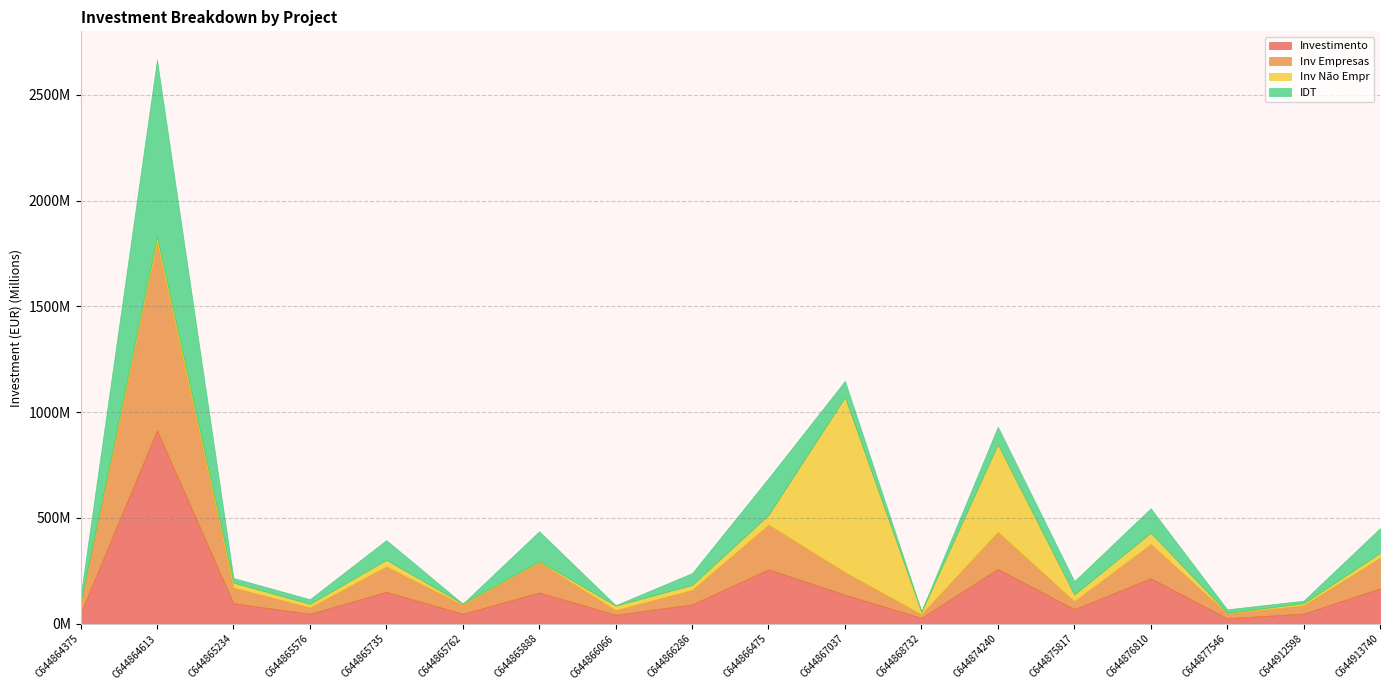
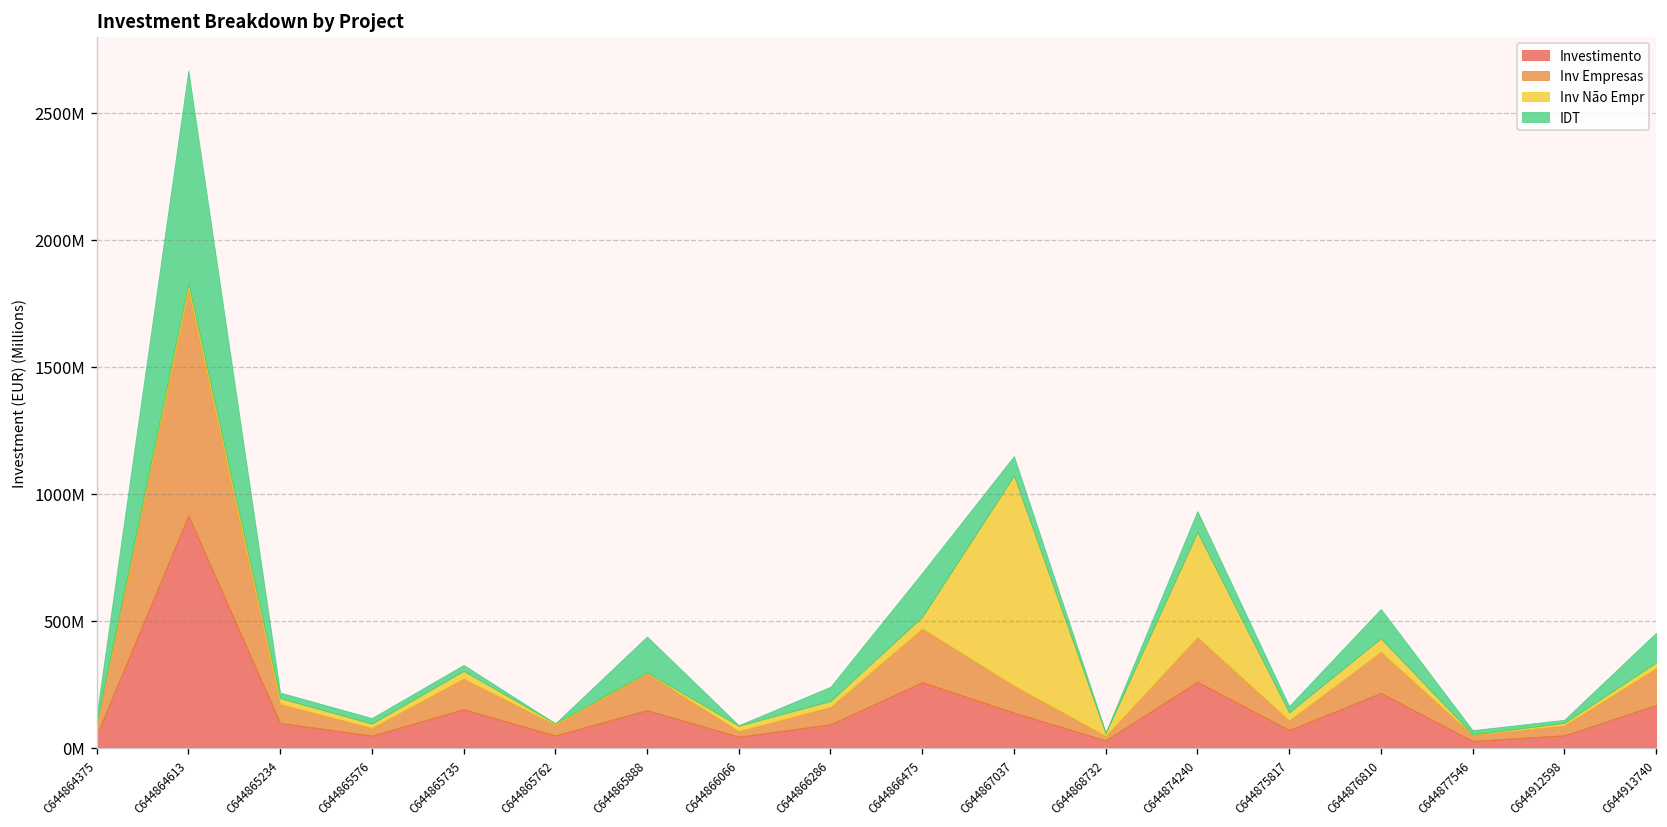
IDT, C644865735: 90000000 -> 20000000
IDT, C644875817: 60000000 -> 30000000
